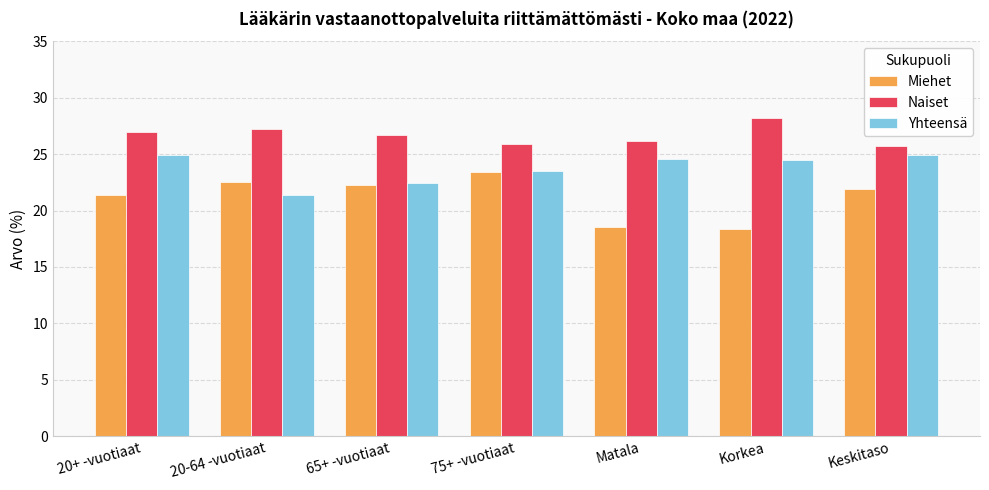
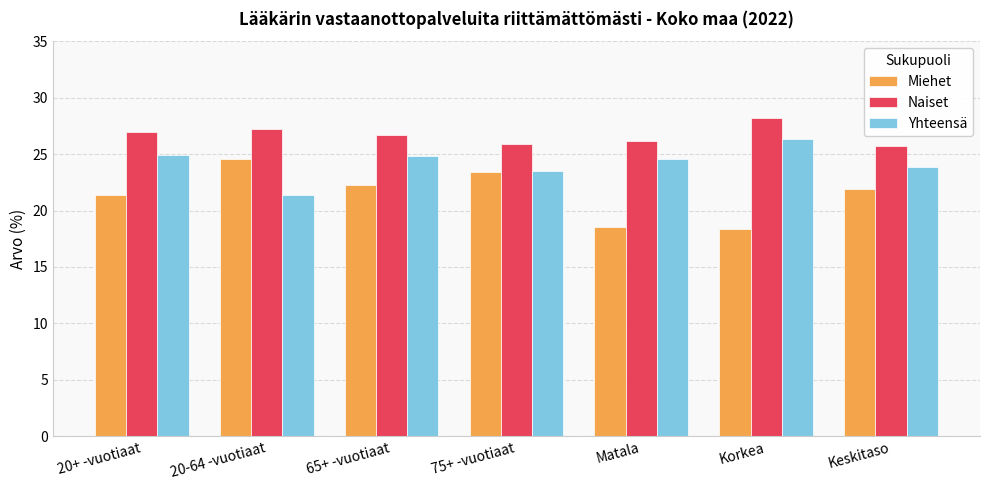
Miehet, 20-64 -vuotiaat: 22.5 -> 24.6
Yhteensä, 65+ -vuotiaat: 22.4 -> 24.8
Yhteensä, Korkea: 24.5 -> 26.3
Yhteensä, Keskitaso: 24.9 -> 23.9
